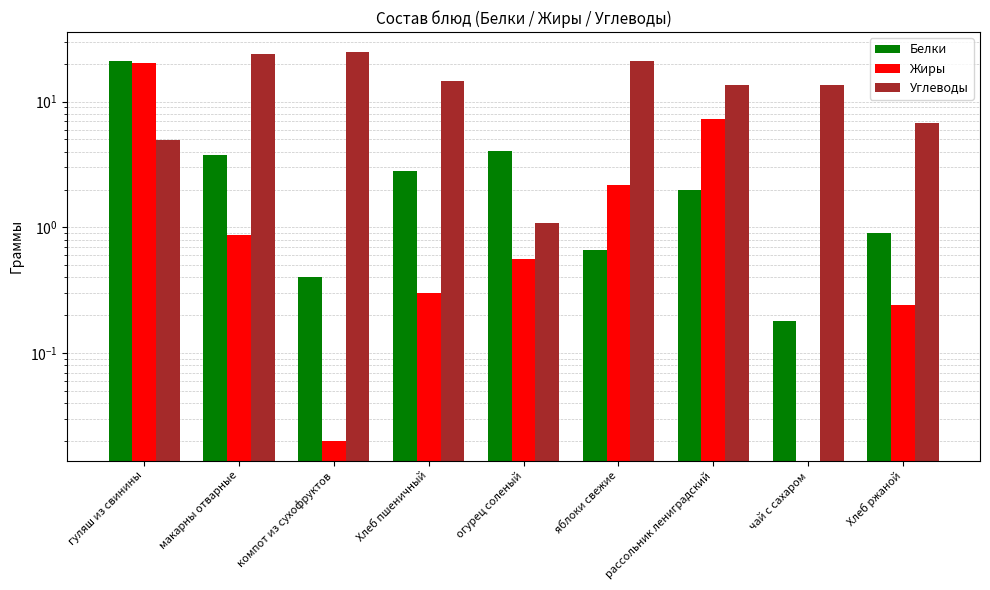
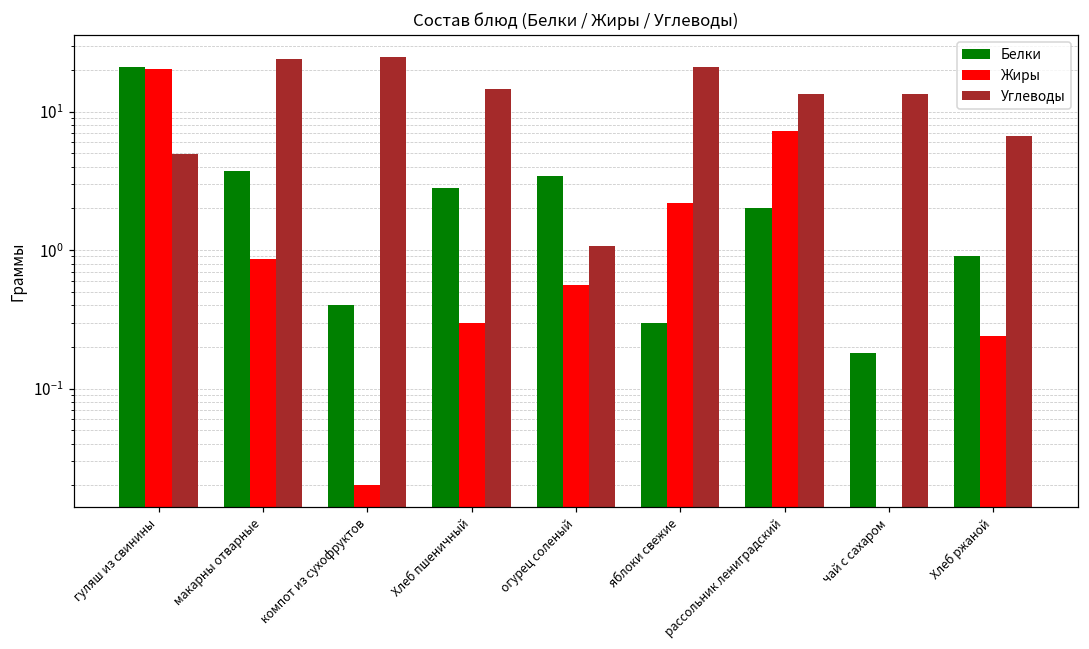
Белки, огурец соленый: 4.0 -> 3.4
Белки, яблоки свежие: 0.7 -> 0.30
